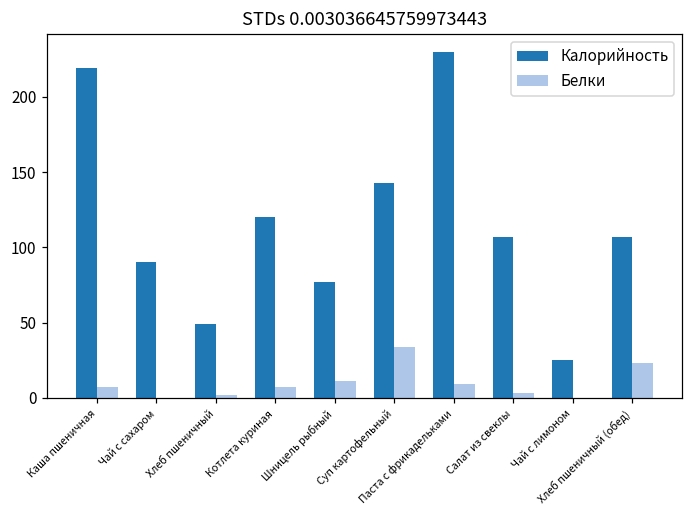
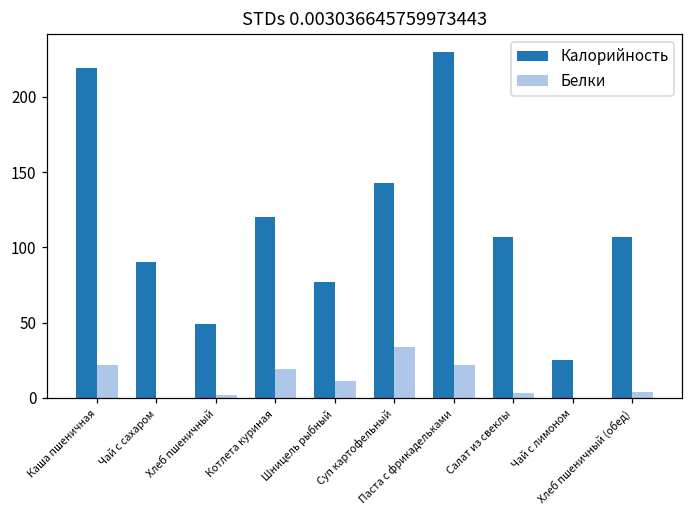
Белки, Каша пшеничная: 7 -> 22
Белки, Котлета куриная: 7 -> 19
Белки, Паста с фрикадельками: 9 -> 22
Белки, Хлеб пшеничный (обед): 23 -> 4
